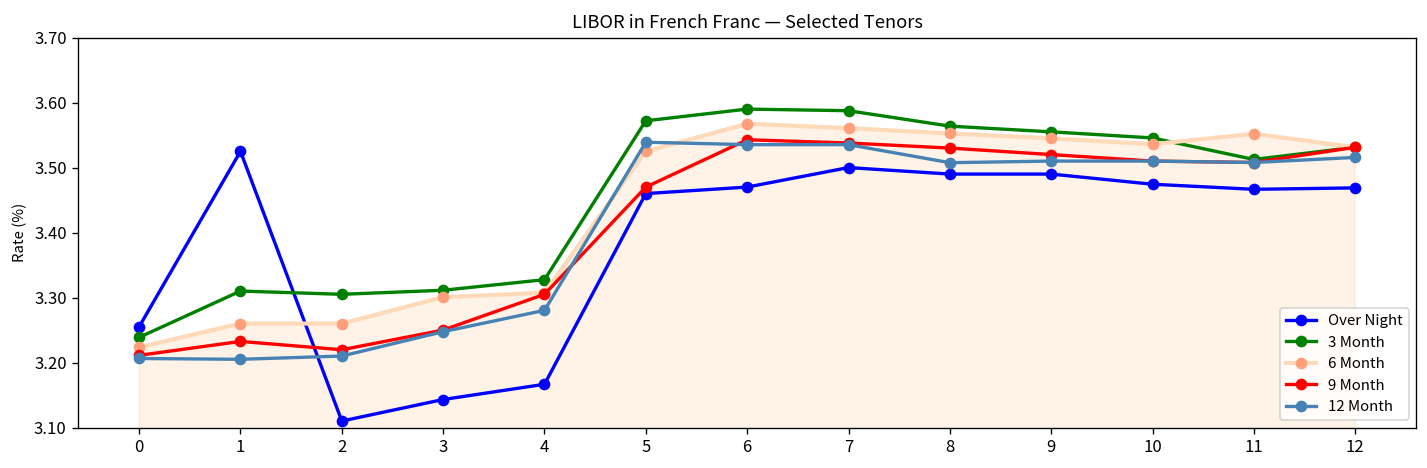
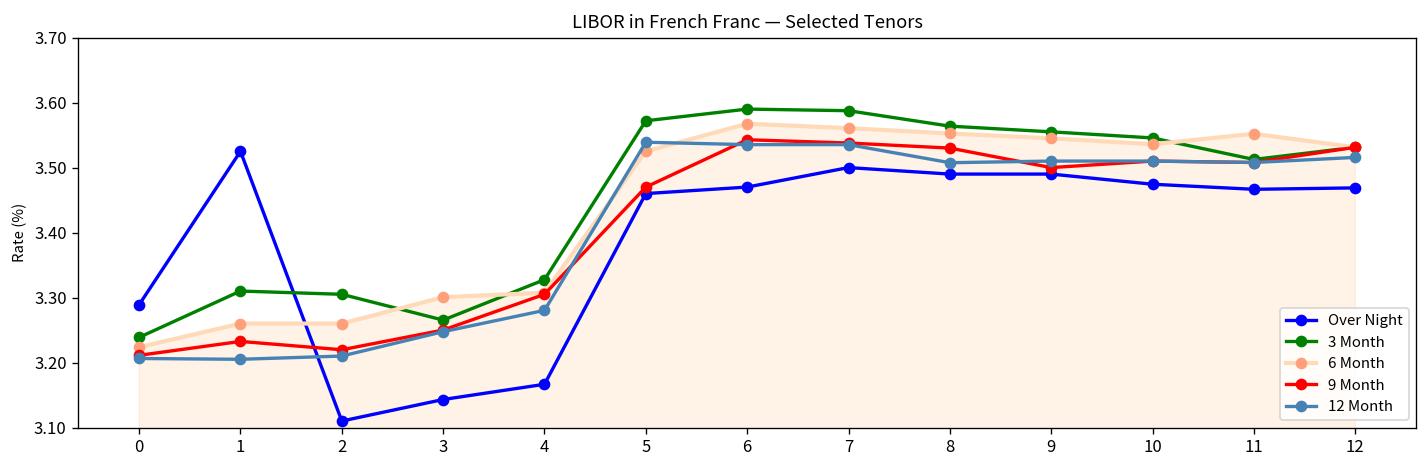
Over Night, 0: 3.26 -> 3.29
3 Month, 3: 3.31 -> 3.27
9 Month, 9: 3.52 -> 3.50
